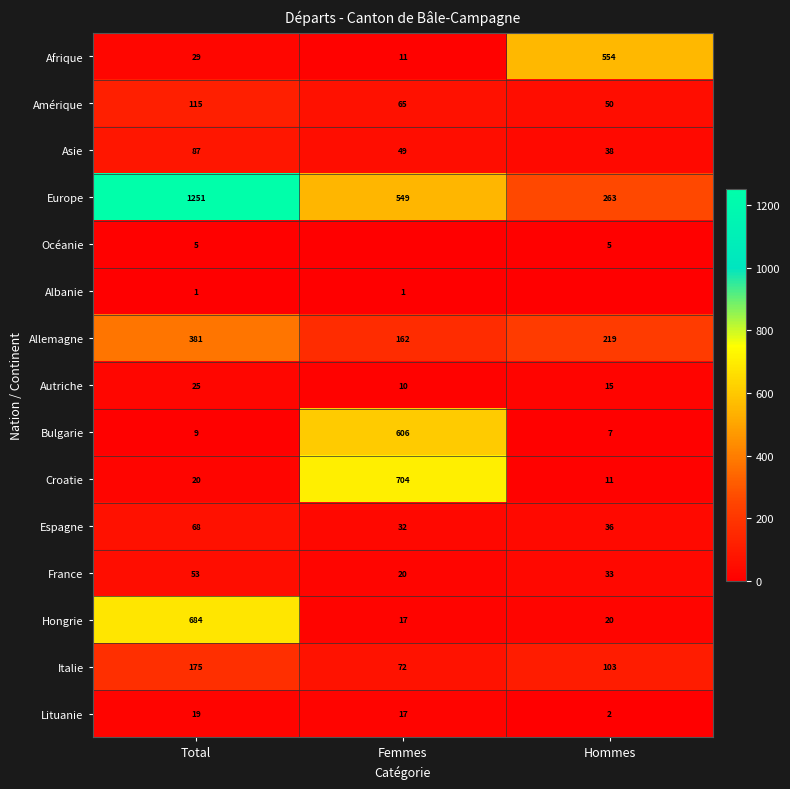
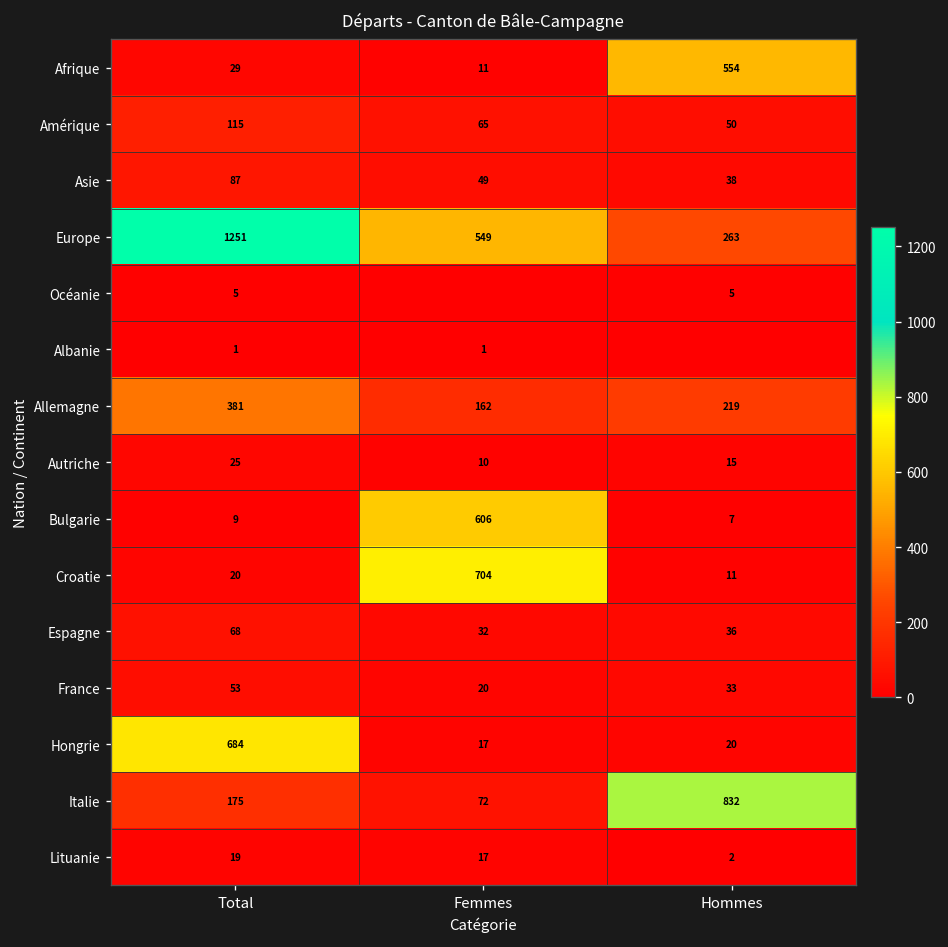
Italie, Hommes: 103 -> 832
